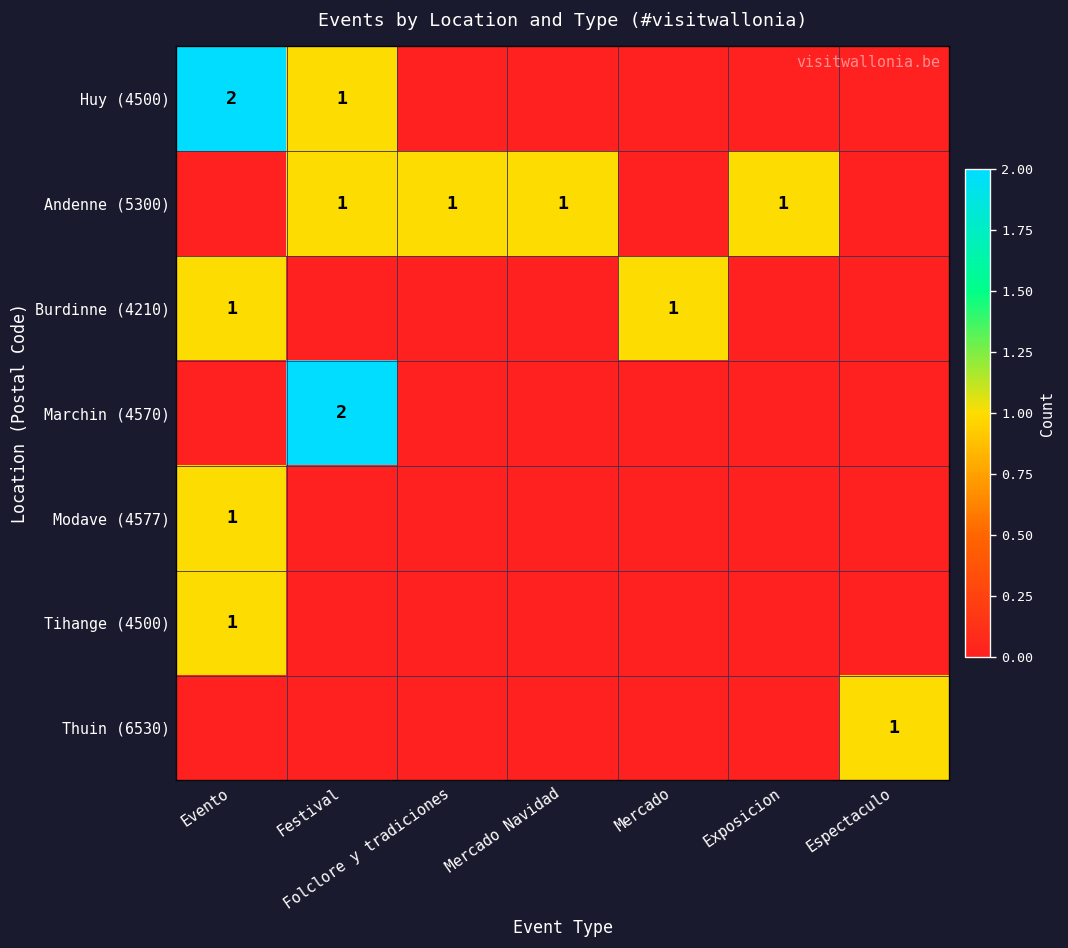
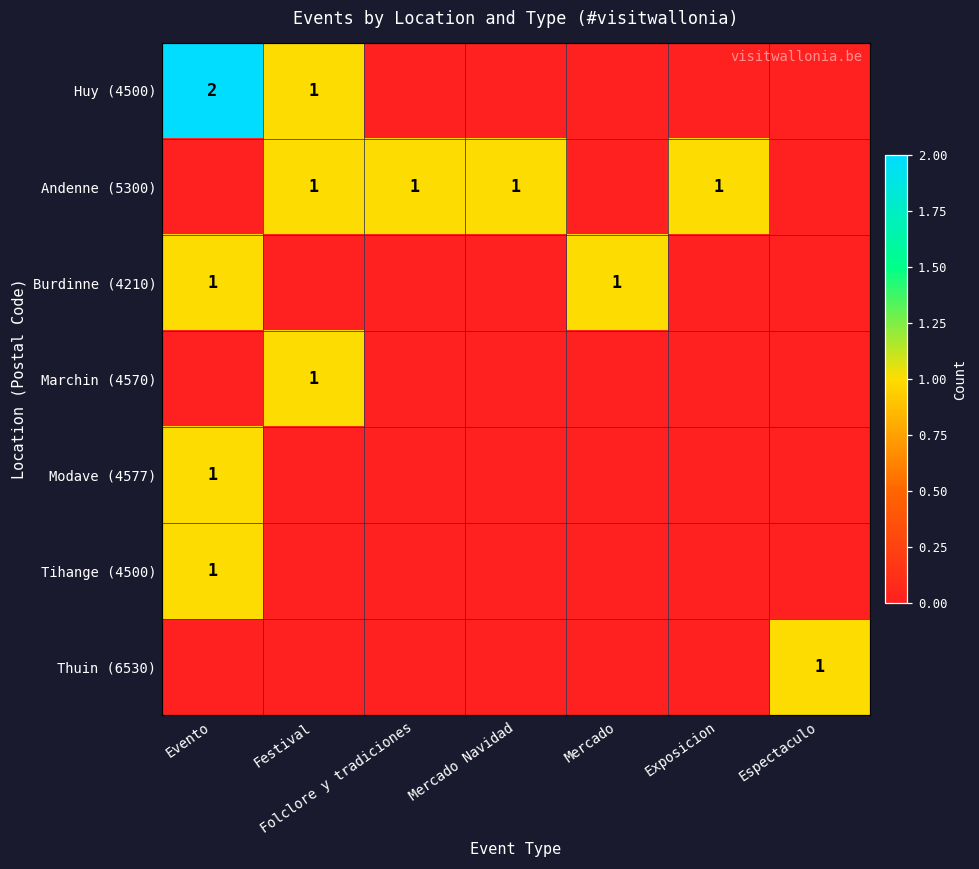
Marchin (4570), Festival: 2 -> 1
